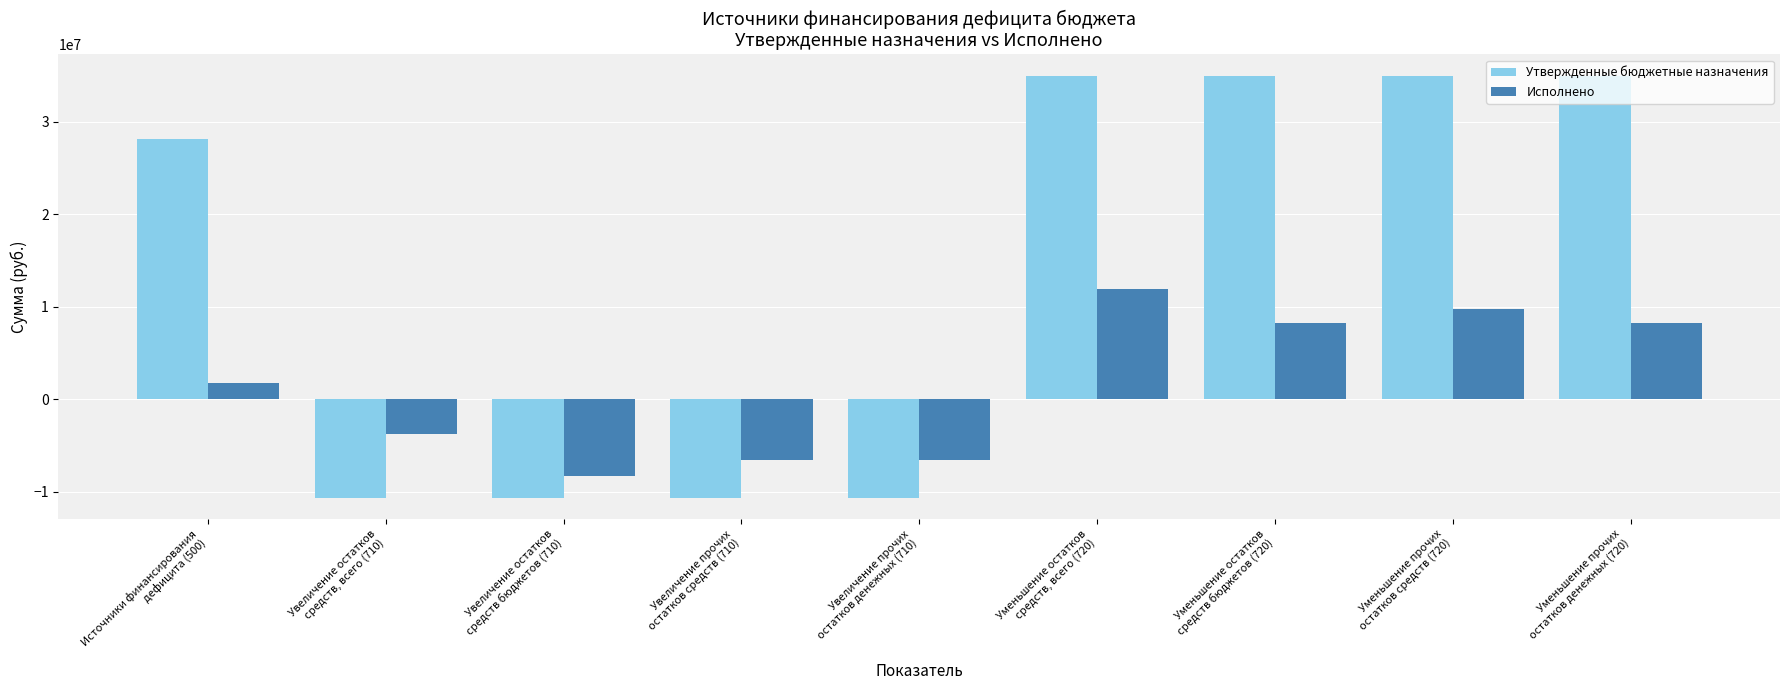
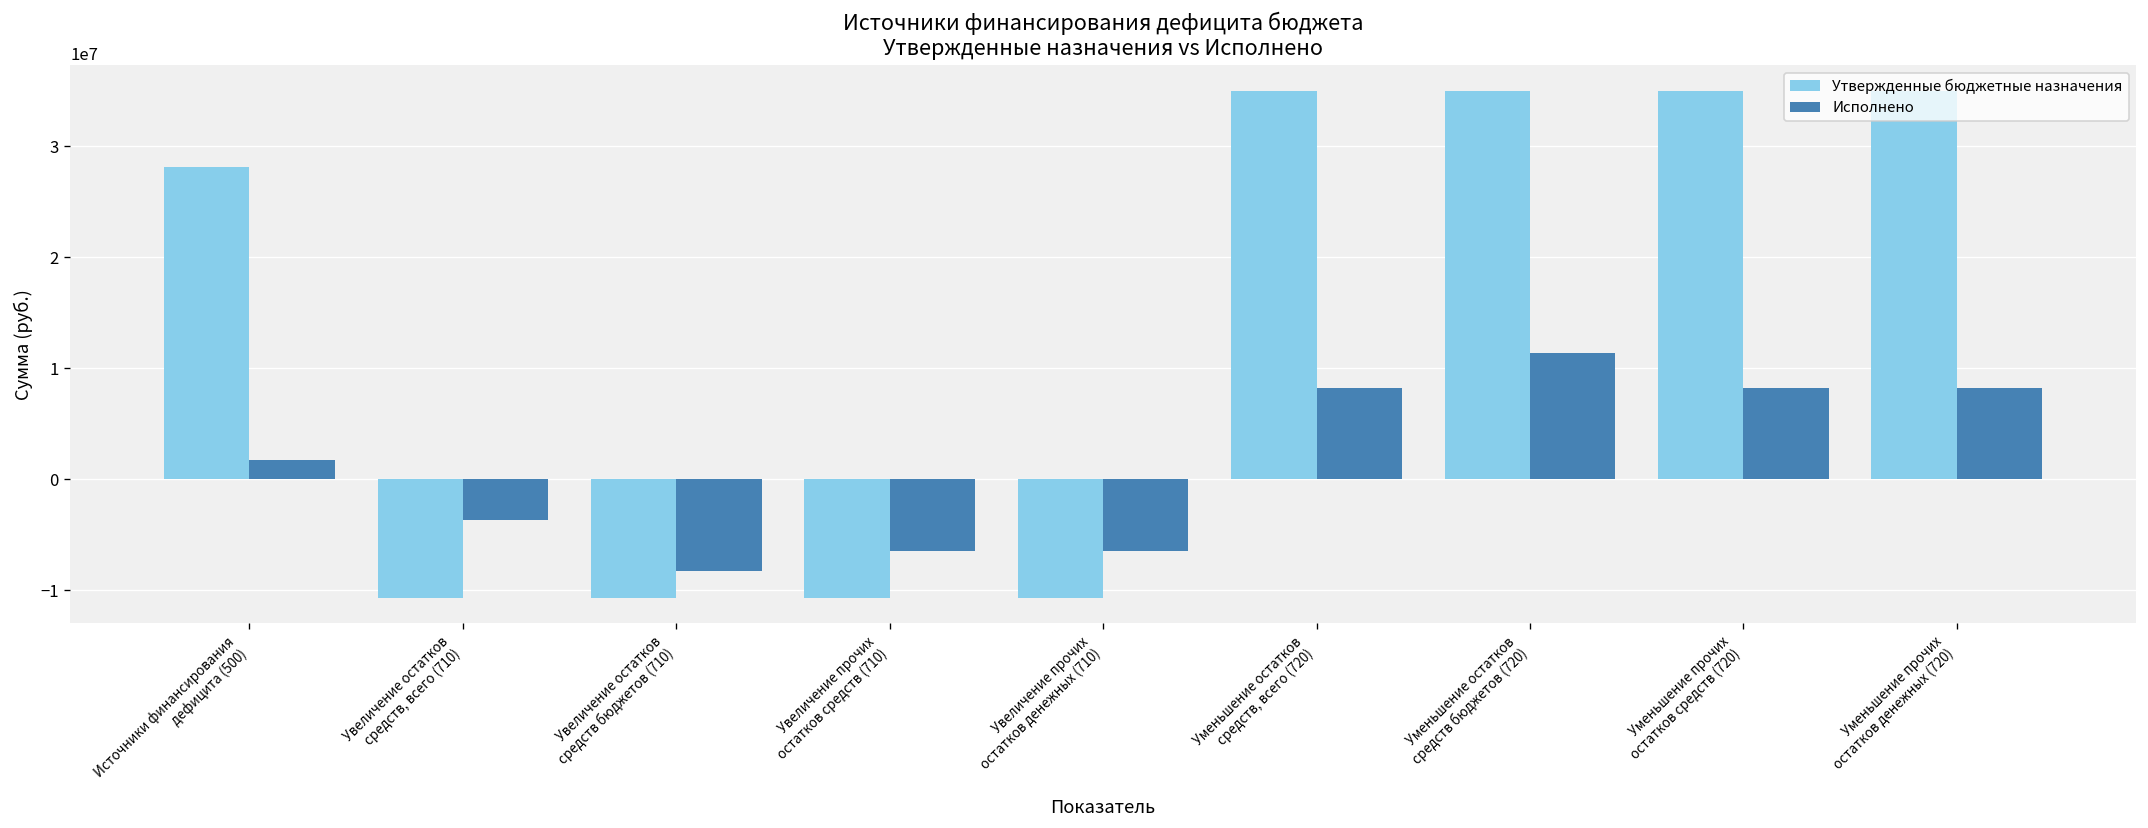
Исполнено, Уменьшение остатков средств, всего (720): 12000000 -> 8000000
Исполнено, Уменьшение остатков средств бюджетов (720): 8000000 -> 11000000
Исполнено, Уменьшение прочих остатков средств (720): 10000000 -> 8000000
